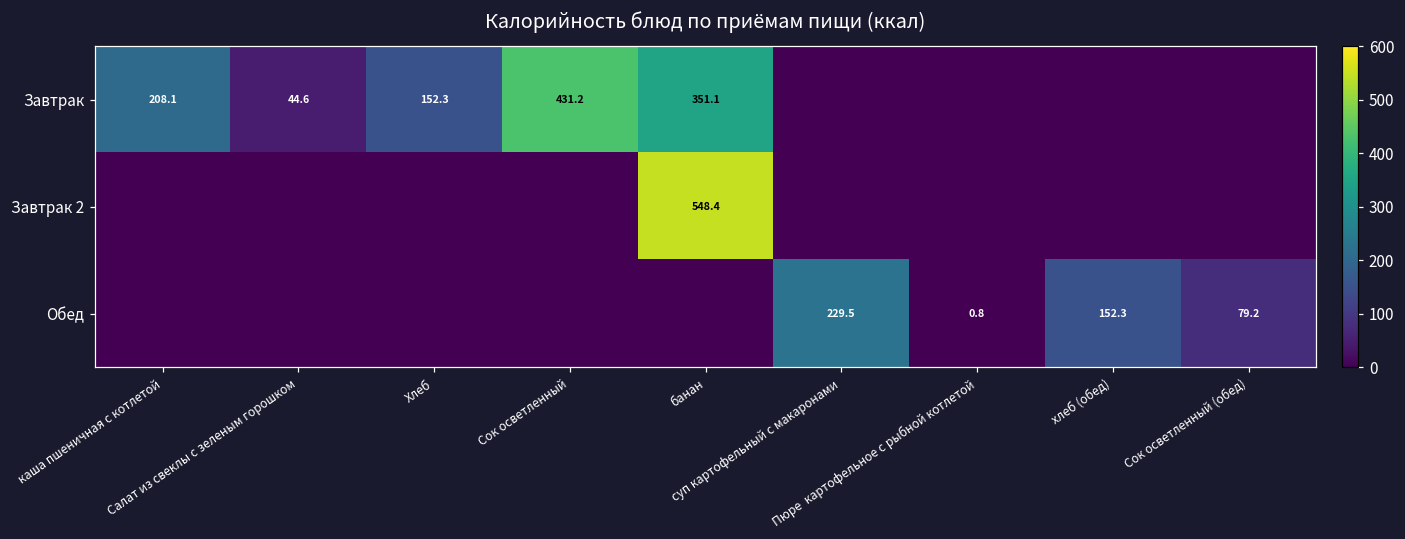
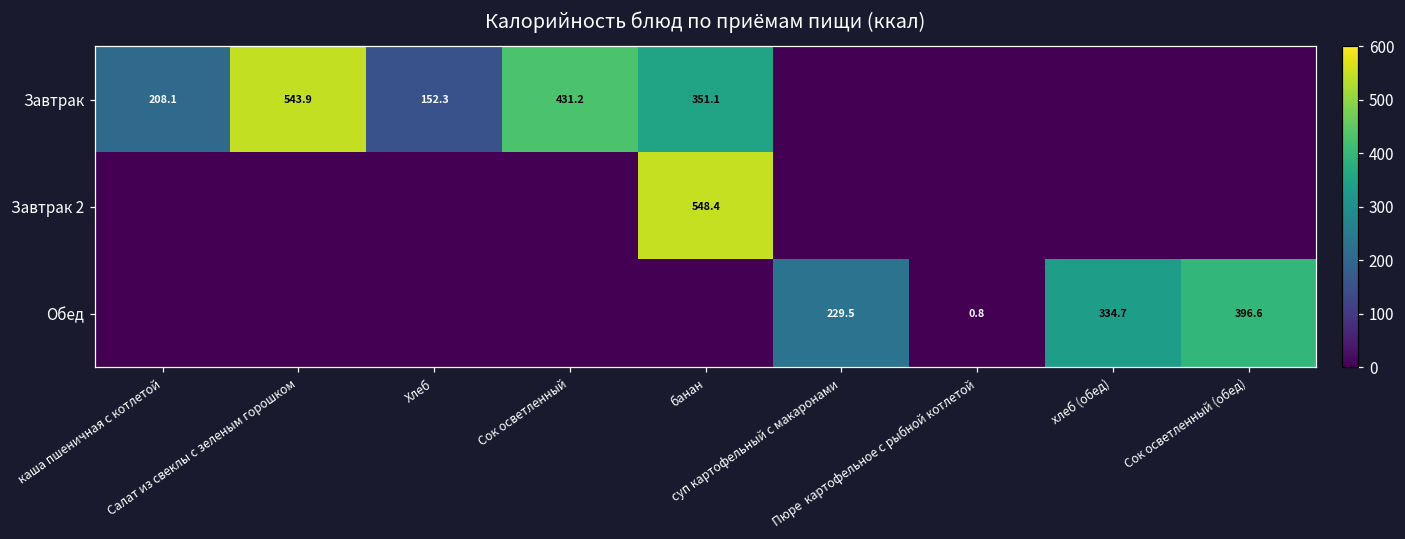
Завтрак, Салат из свеклы с зеленым горошком: 44.6 -> 543.9
Обед, хлеб (обед): 152.3 -> 334.7
Обед, Сок осветленный (обед): 79.2 -> 396.6
